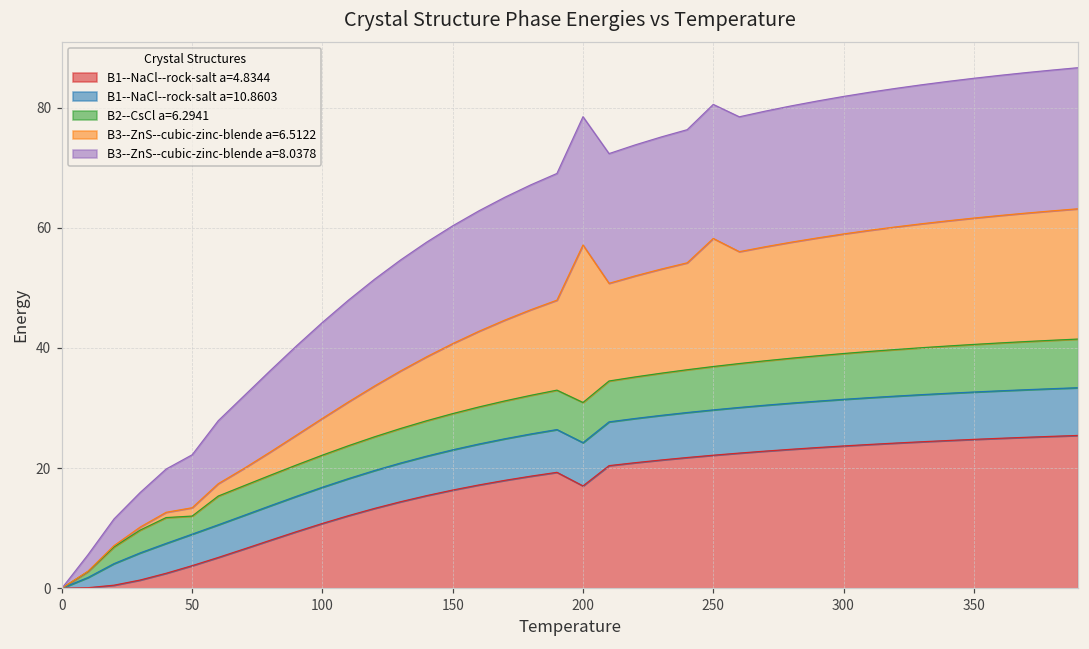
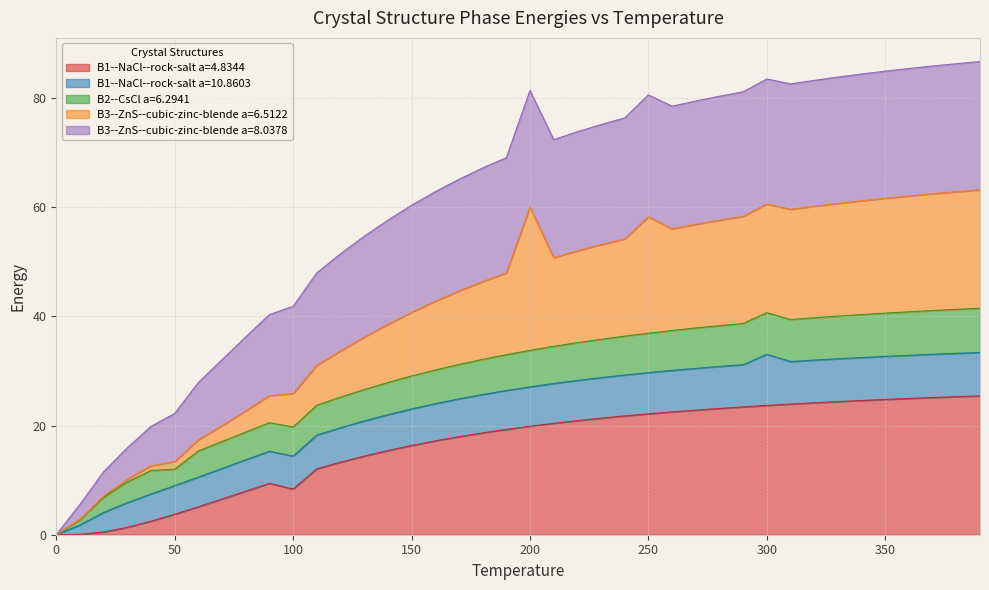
B1--NaCl--rock-salt a=4.8344, 100: 11 -> 8
B1--NaCl--rock-salt a=4.8344, 200: 17 -> 20
B1--NaCl--rock-salt a=10.8603, 300: 8 -> 9
